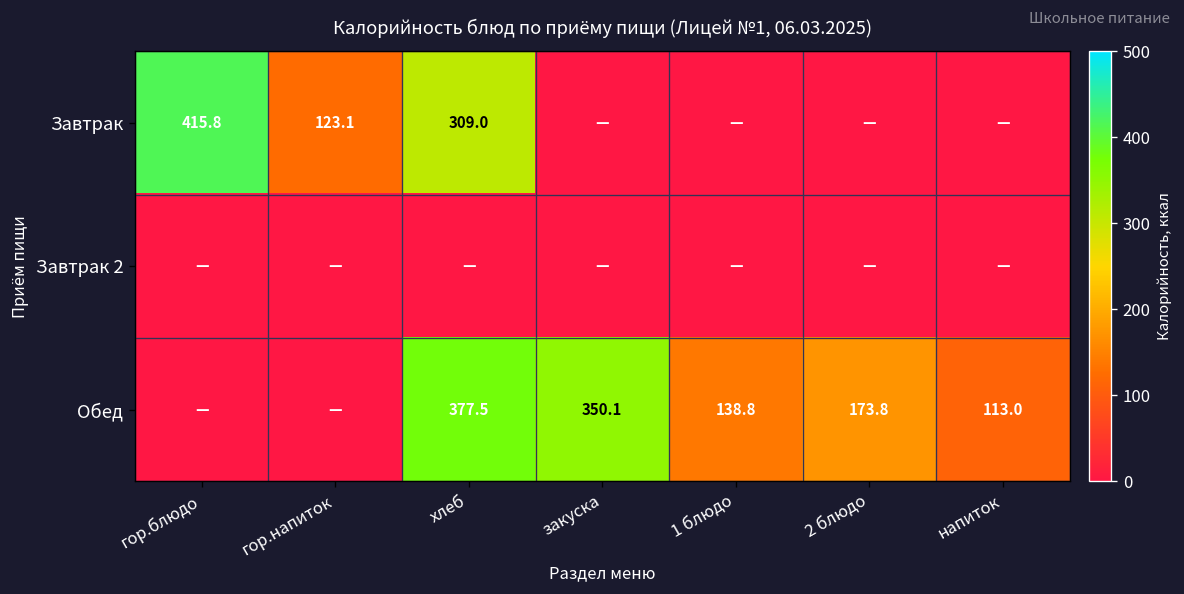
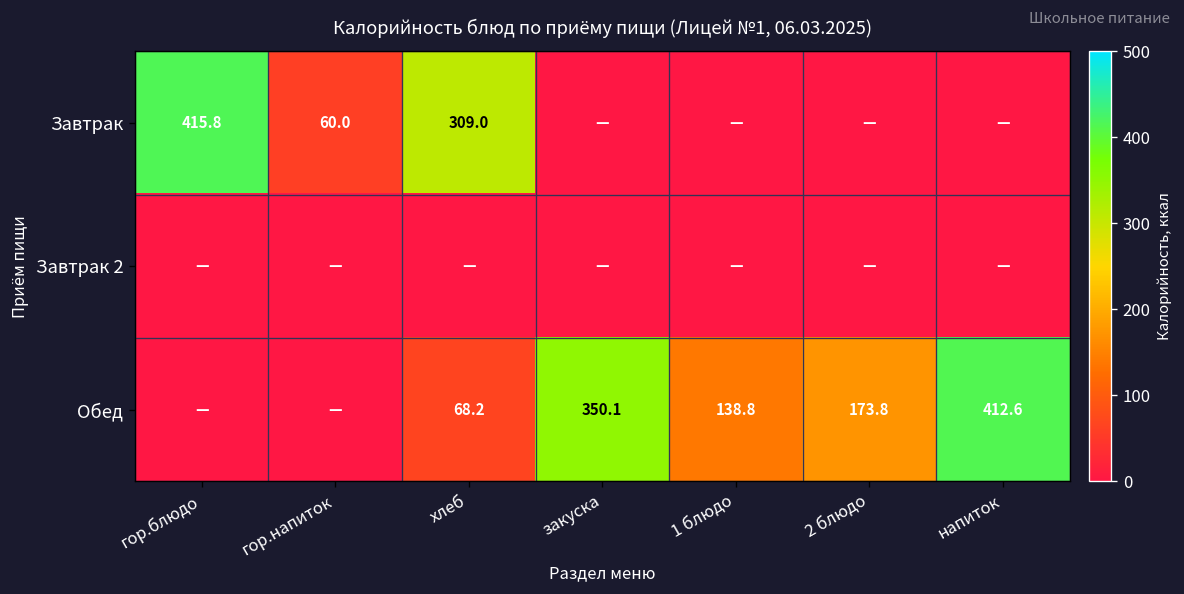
Завтрак, гор.напиток: 123.1 -> 60.0
Обед, хлеб: 377.5 -> 68.2
Обед, напиток: 113.0 -> 412.6
